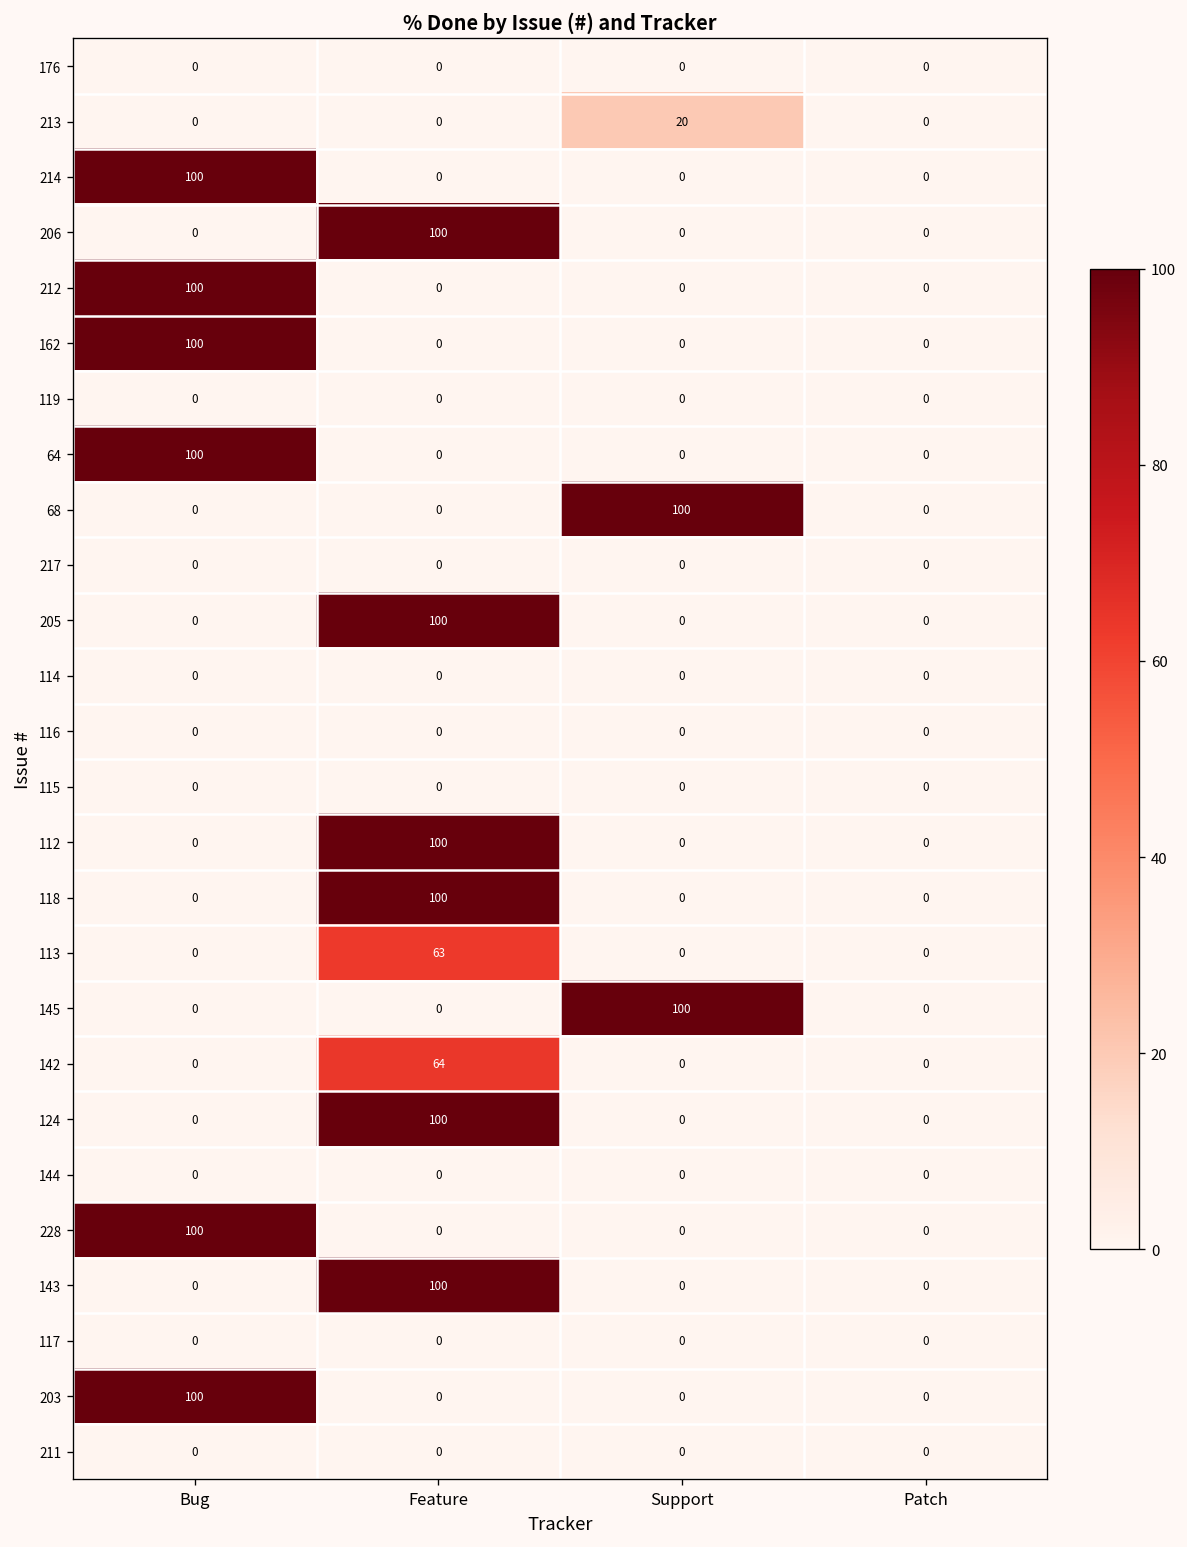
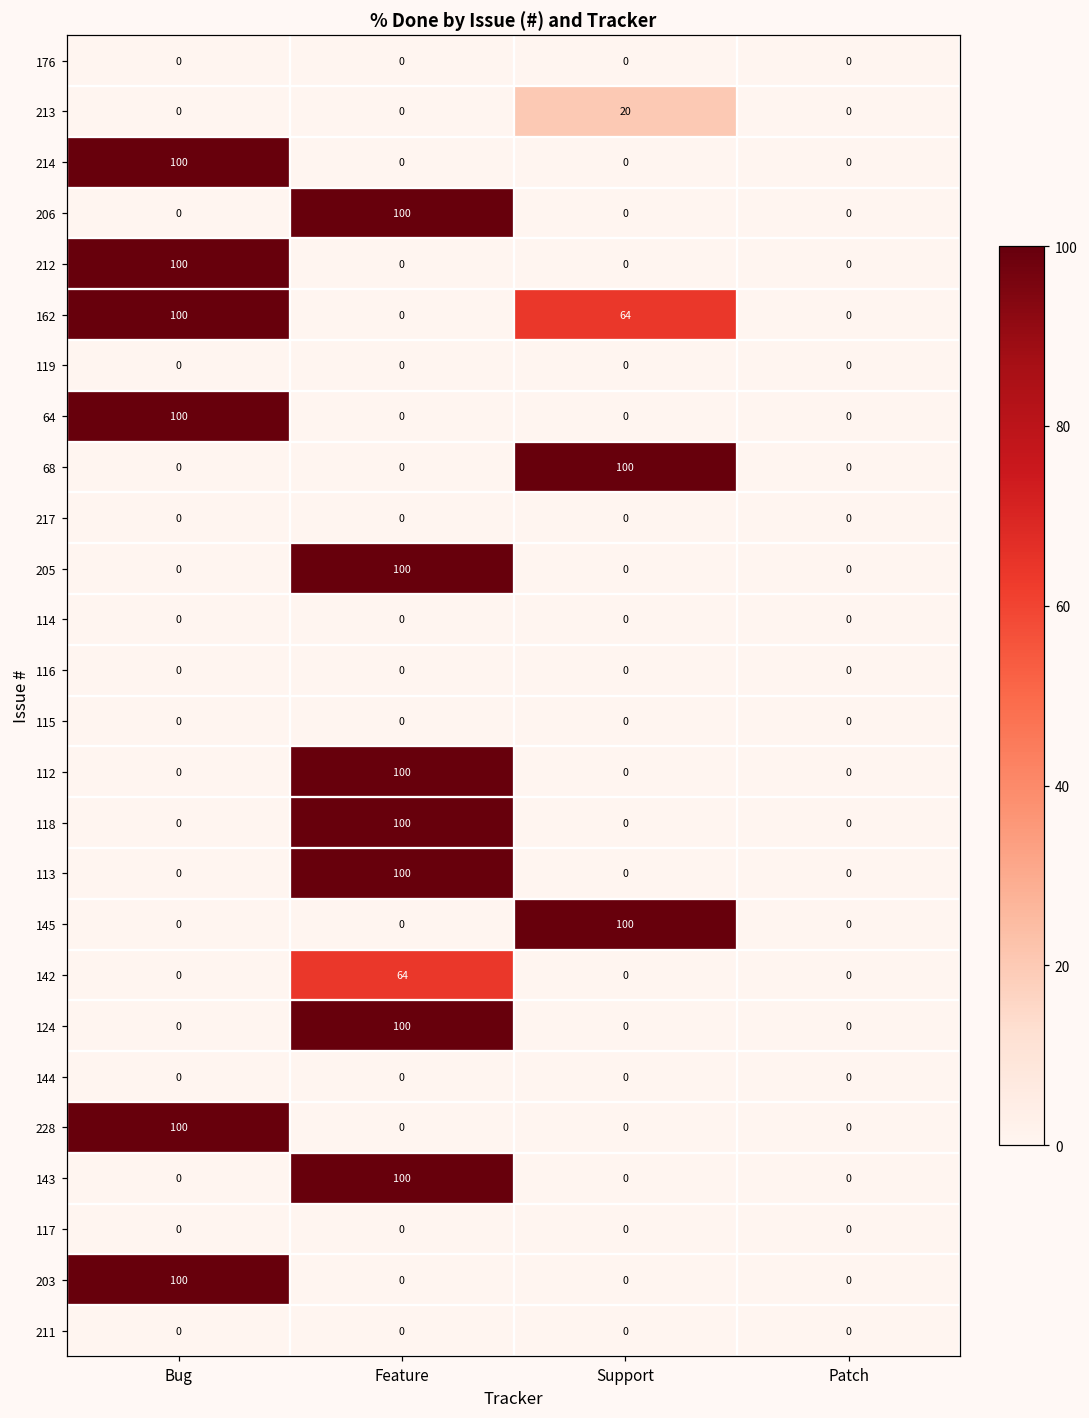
162, Support: 0 -> 64
113, Feature: 63 -> 100
